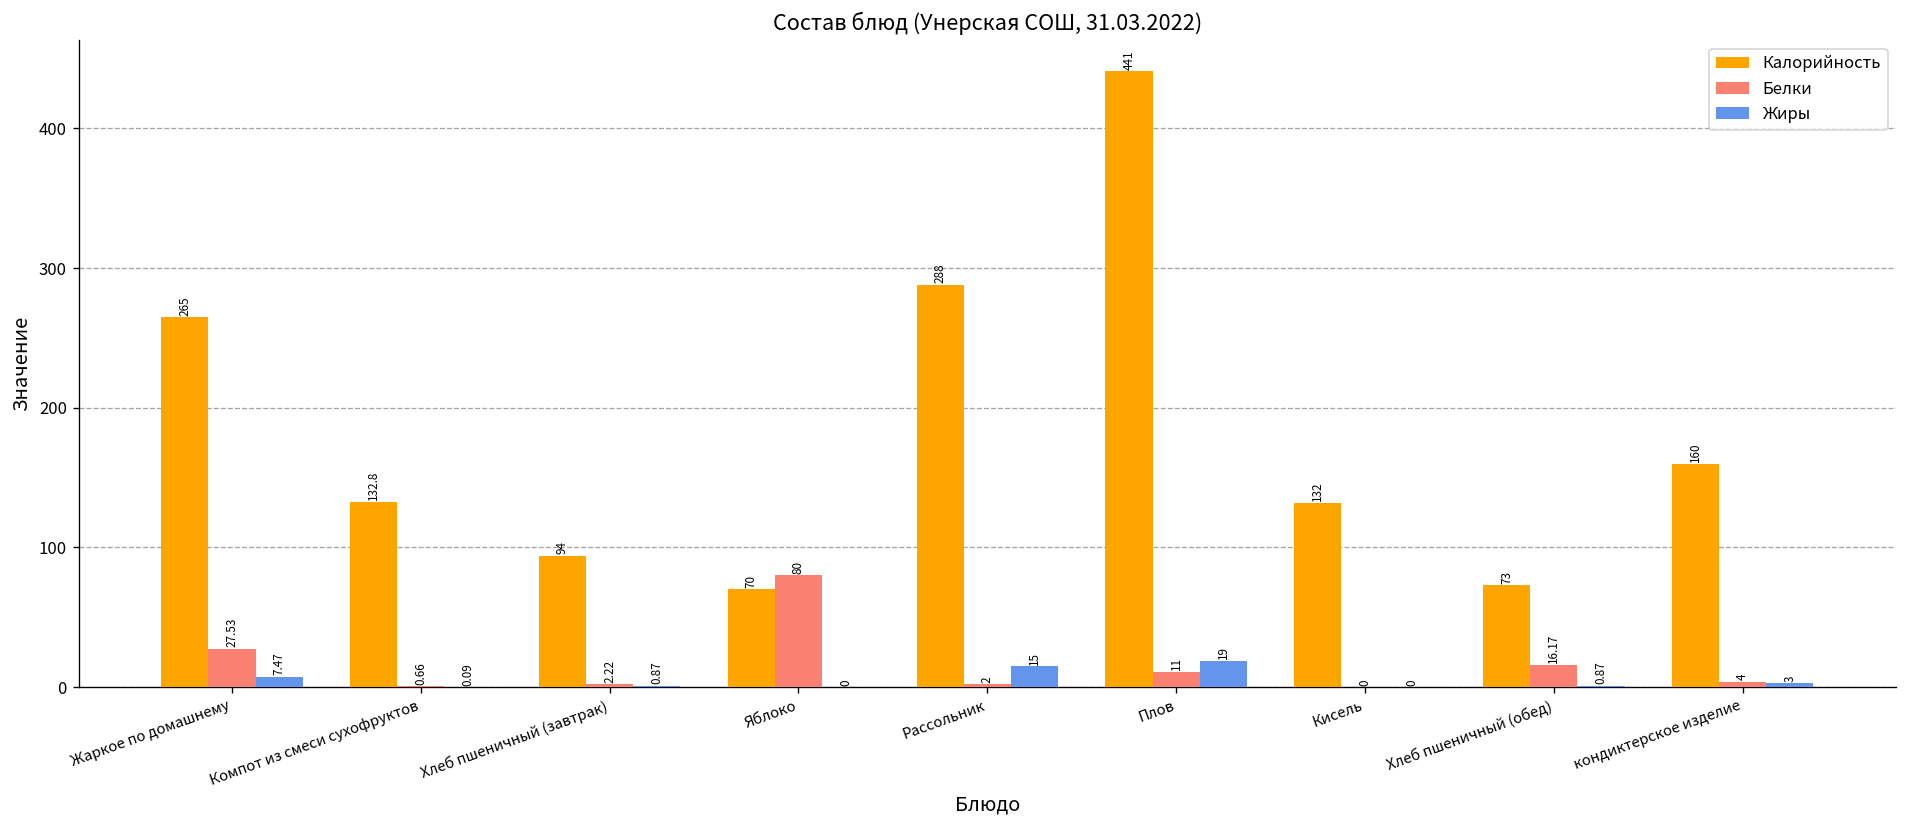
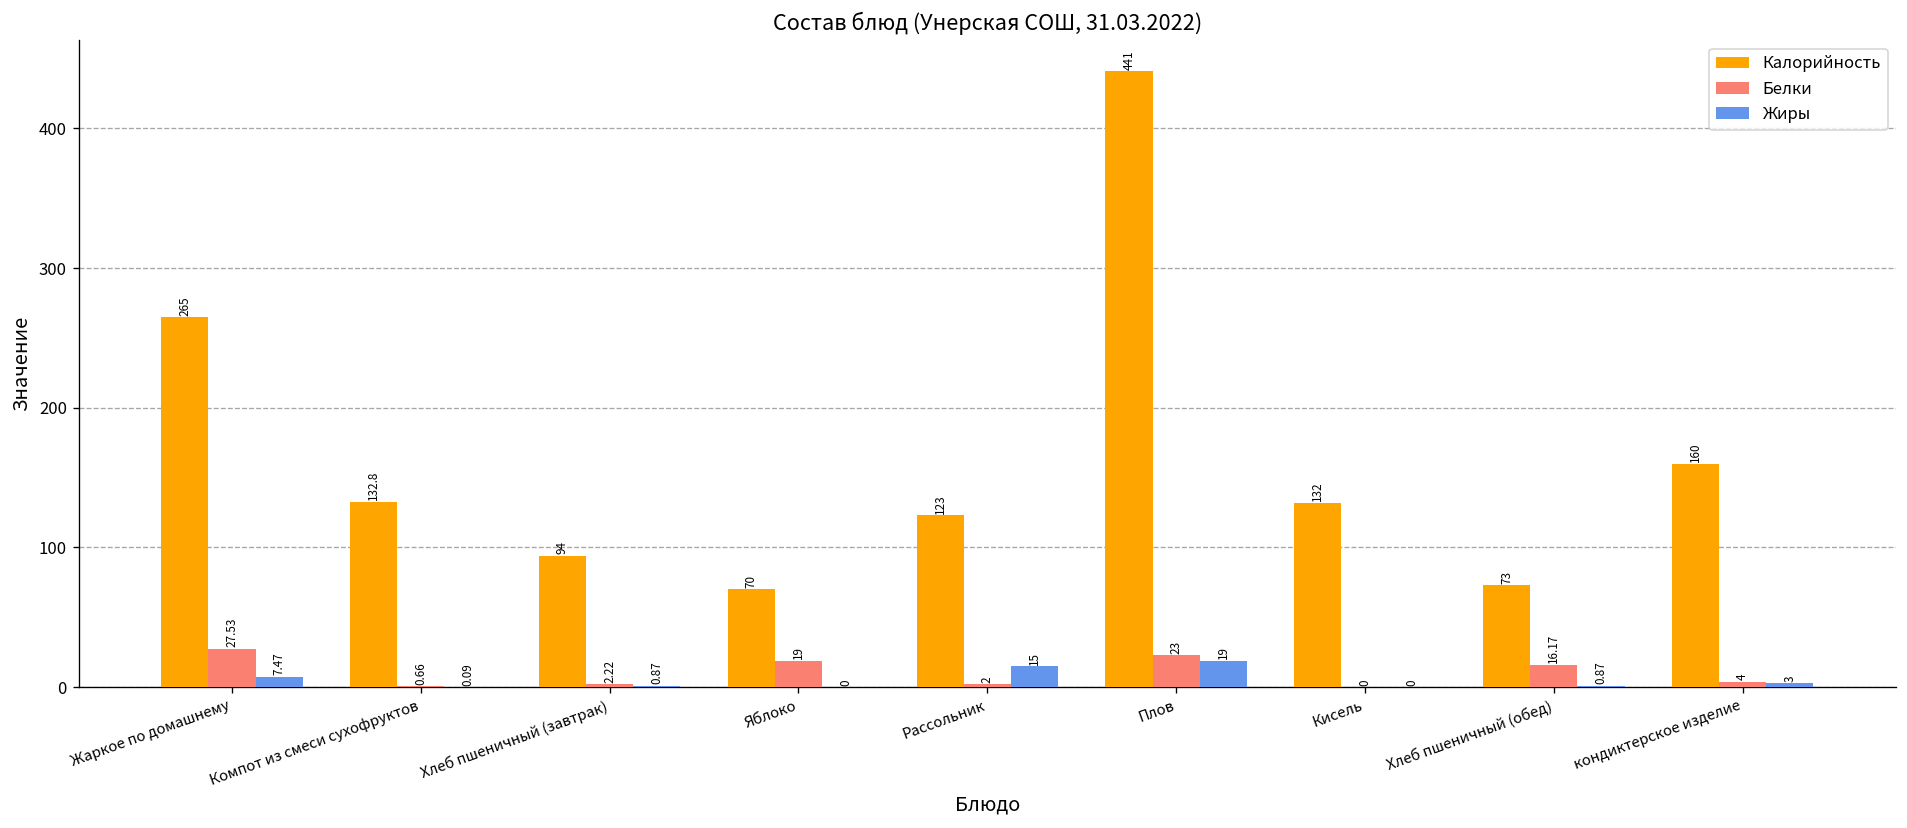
Белки, Яблоко: 80 -> 19
Калорийность, Рассольник: 288 -> 123
Белки, Плов: 11 -> 23
